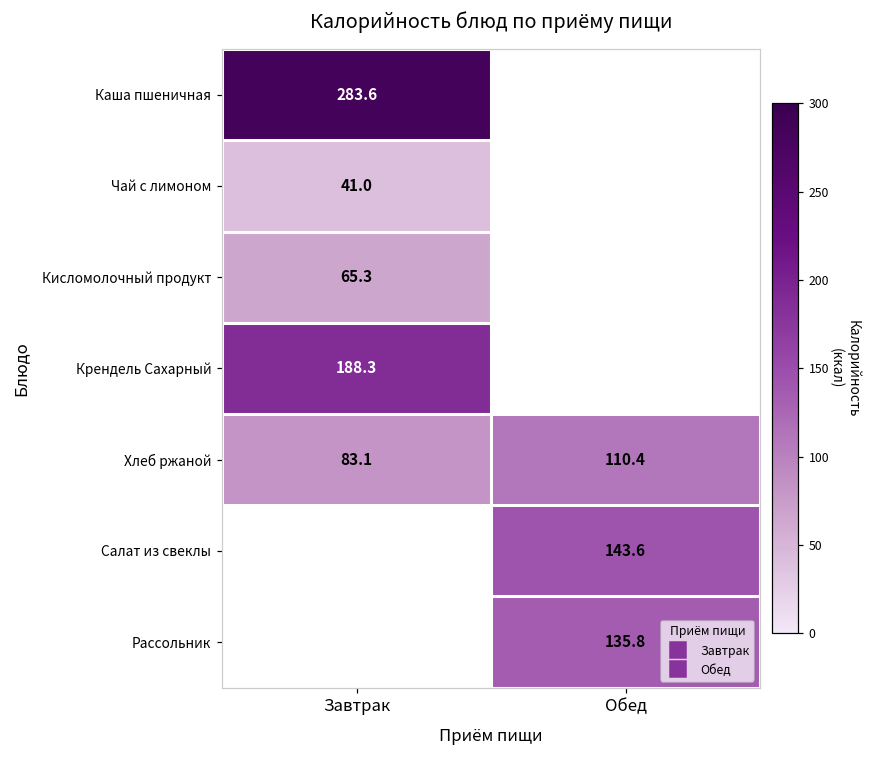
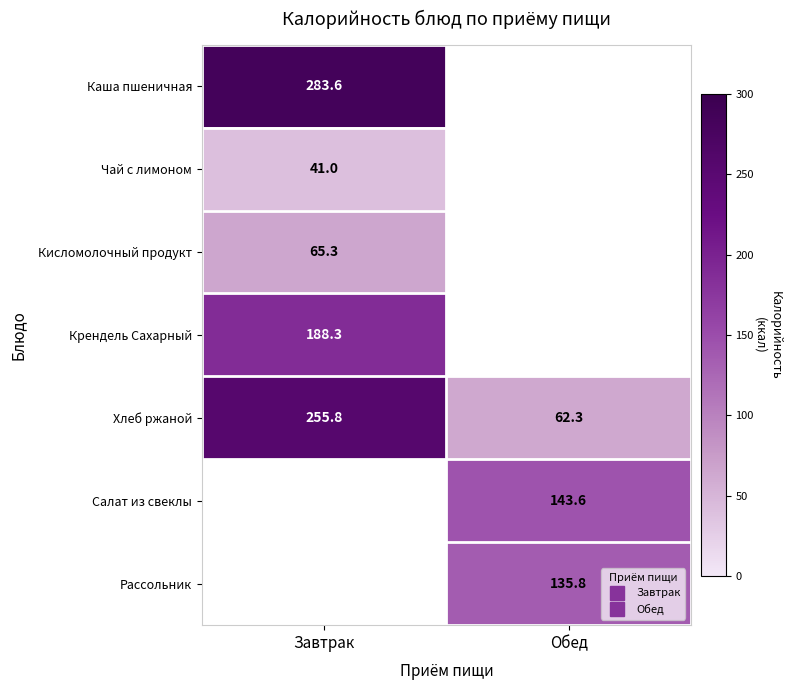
Хлеб ржаной, Завтрак: 83.1 -> 255.8
Хлеб ржаной, Обед: 110.4 -> 62.3
